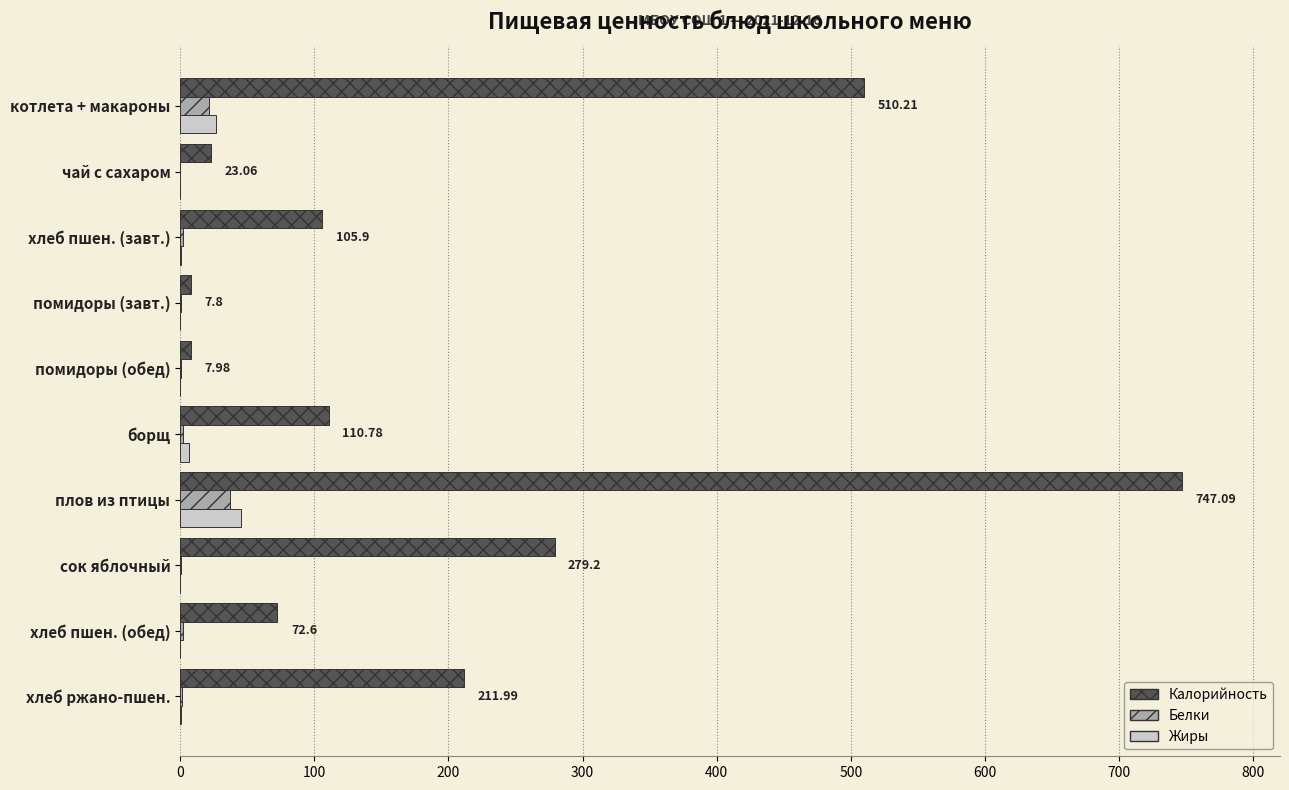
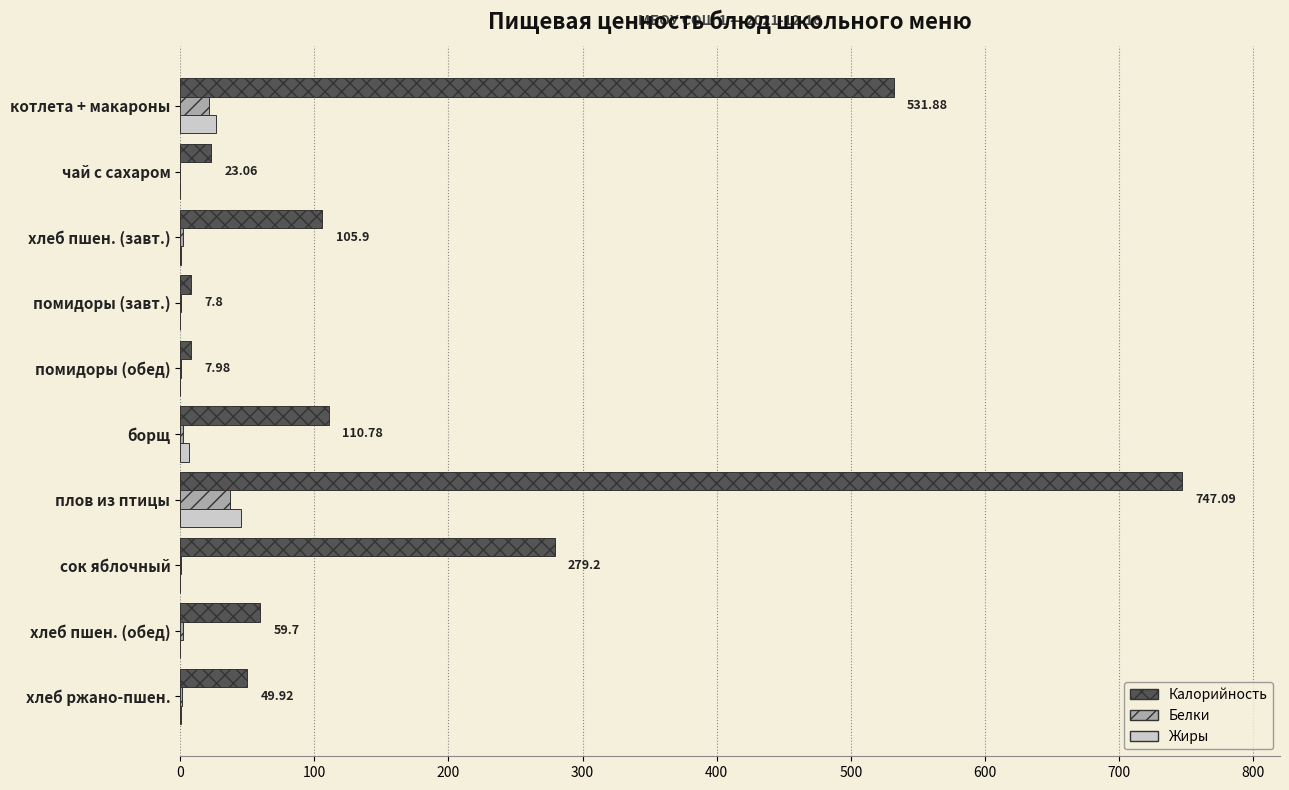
Калорийность, котлета + макароны: 510.21 -> 531.88
Калорийность, хлеб пшен. (обед): 72.6 -> 59.7
Калорийность, хлеб ржано-пшен.: 211.99 -> 49.92
